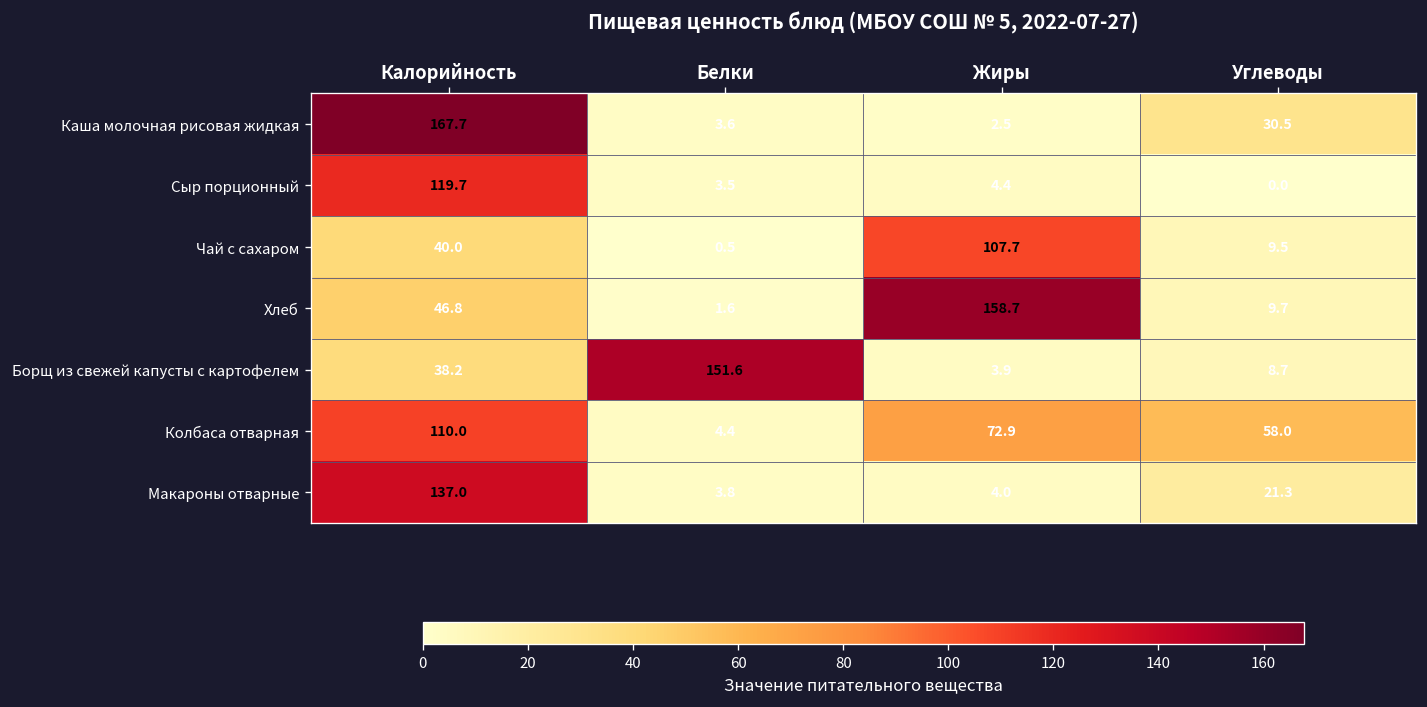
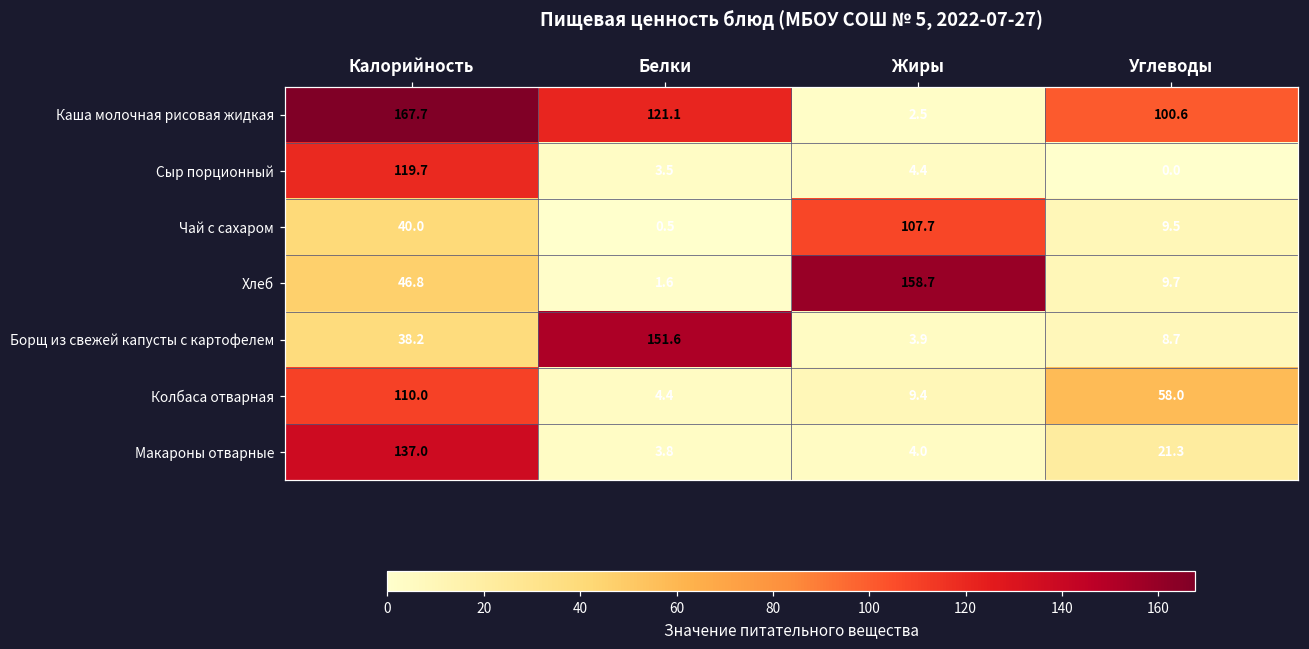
Каша молочная рисовая жидкая, Белки: 3.6 -> 121.1
Каша молочная рисовая жидкая, Углеводы: 30.5 -> 100.6
Колбаса отварная, Жиры: 72.9 -> 9.4
